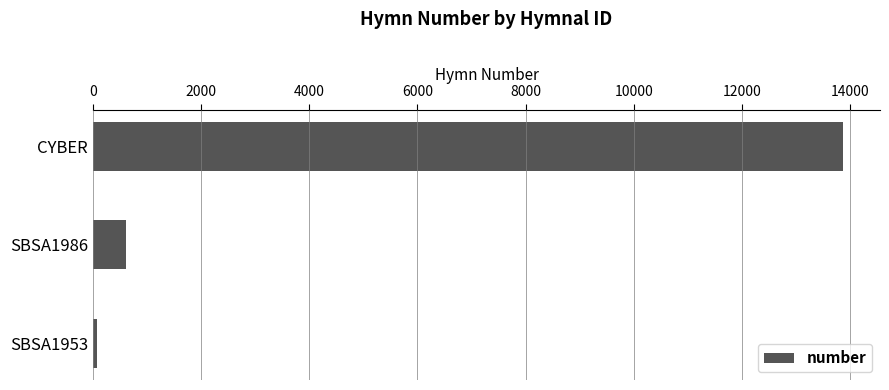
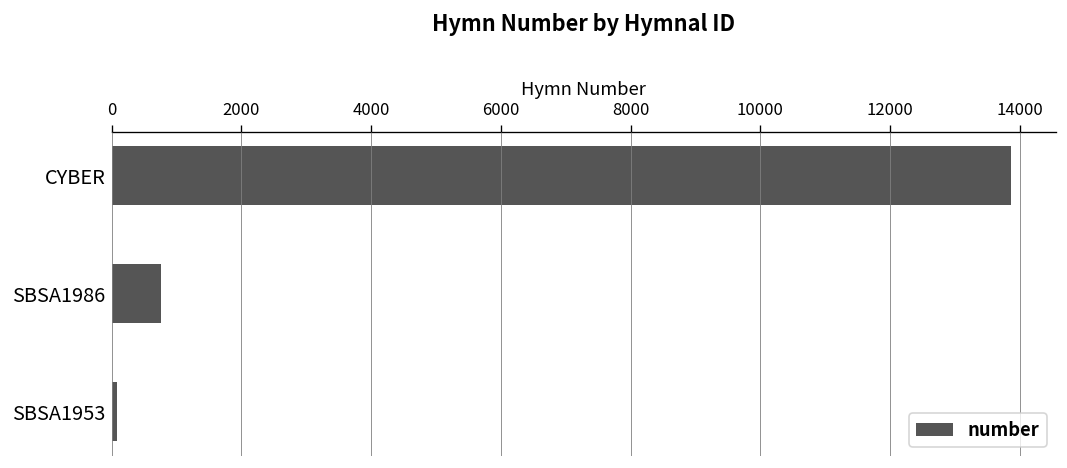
SBSA1986: 600 -> 800
